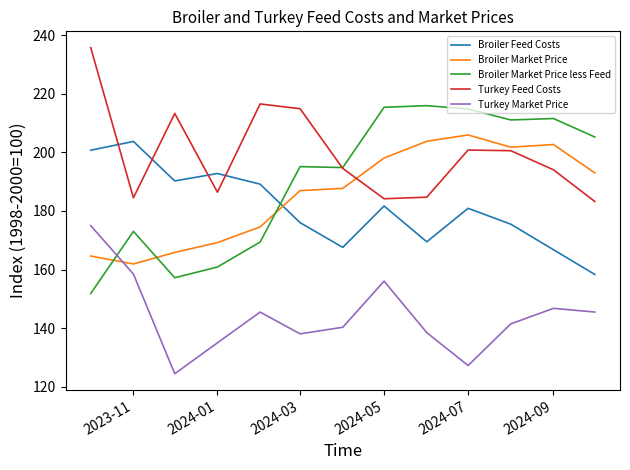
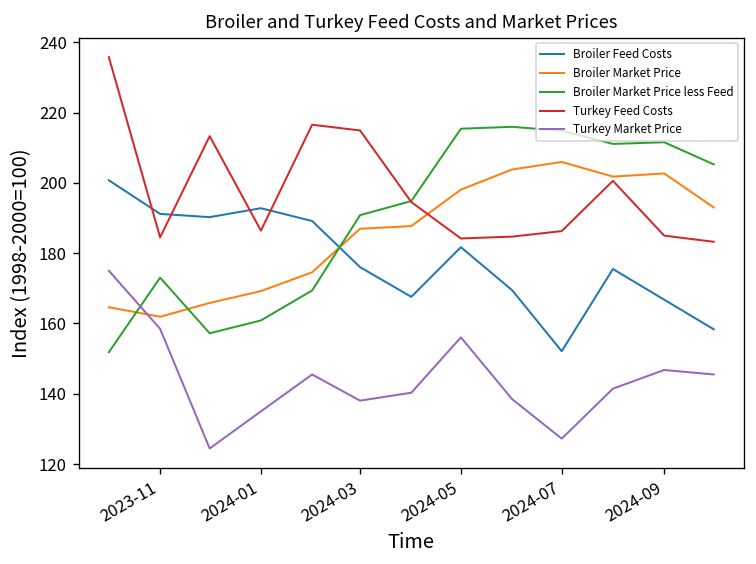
Broiler Feed Costs, 2023-11: 204 -> 191
Broiler Market Price less Feed, 2024-03: 195 -> 191
Broiler Feed Costs, 2024-07: 181 -> 152
Turkey Feed Costs, 2024-07: 201 -> 186
Turkey Feed Costs, 2024-09: 194 -> 185
